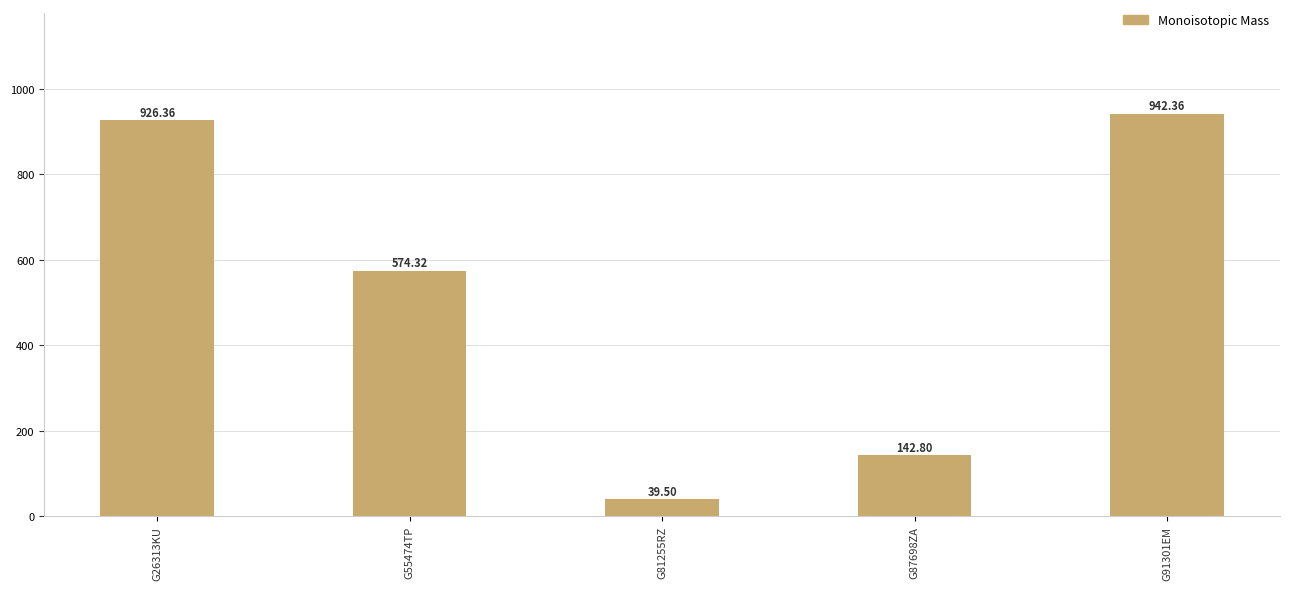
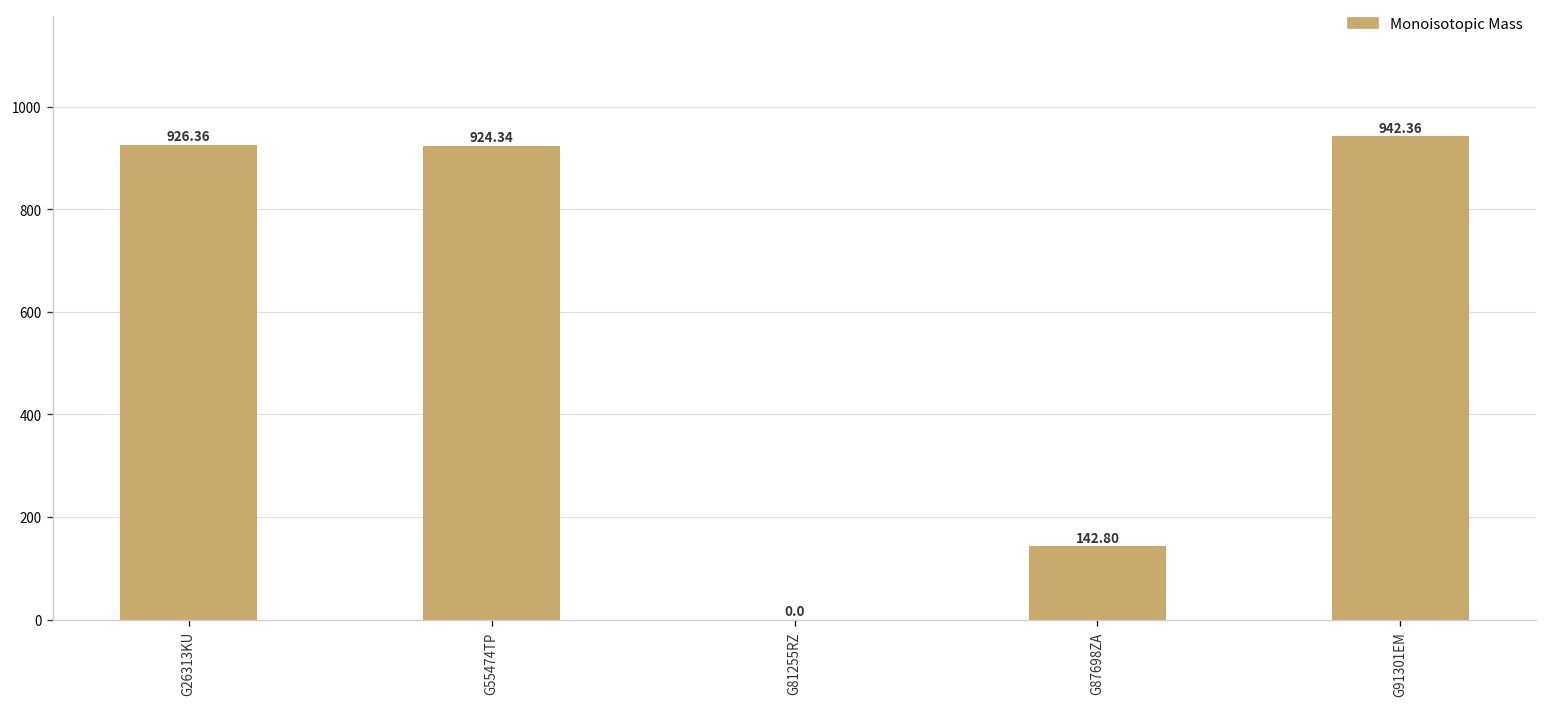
G55474TP: 574.32 -> 924.34
G81255RZ: 39.50 -> 0.0
